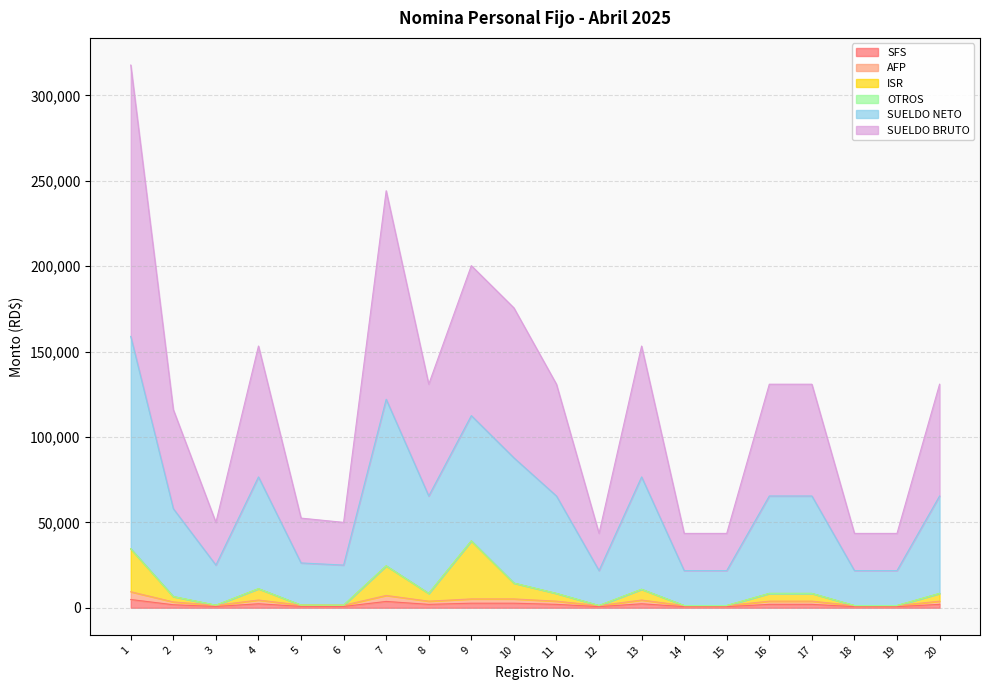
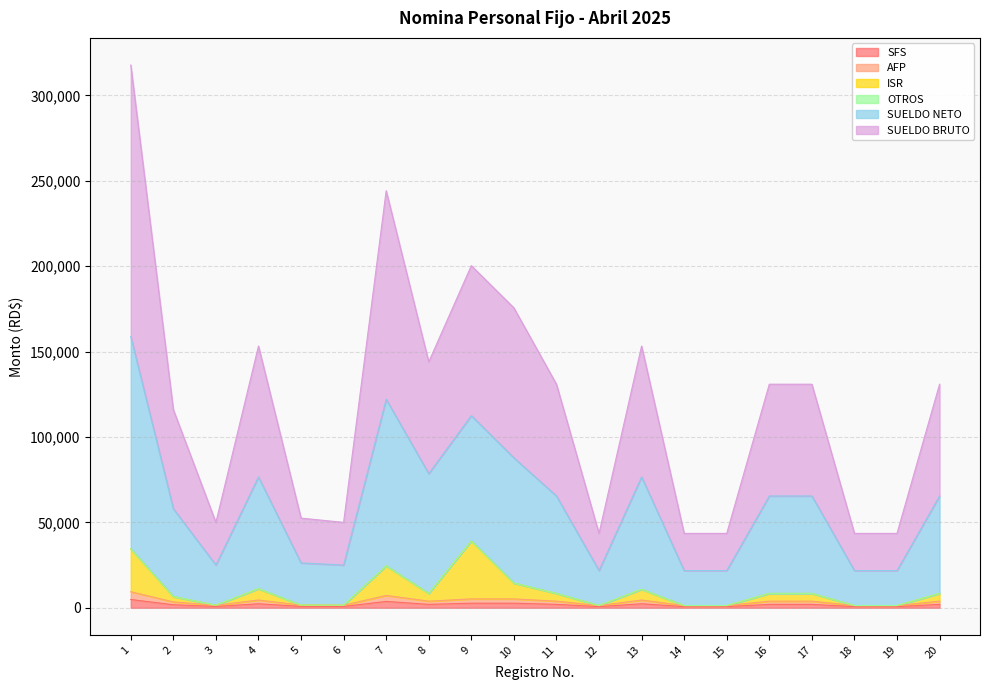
SUELDO NETO, 8: 57,000 -> 70,000
